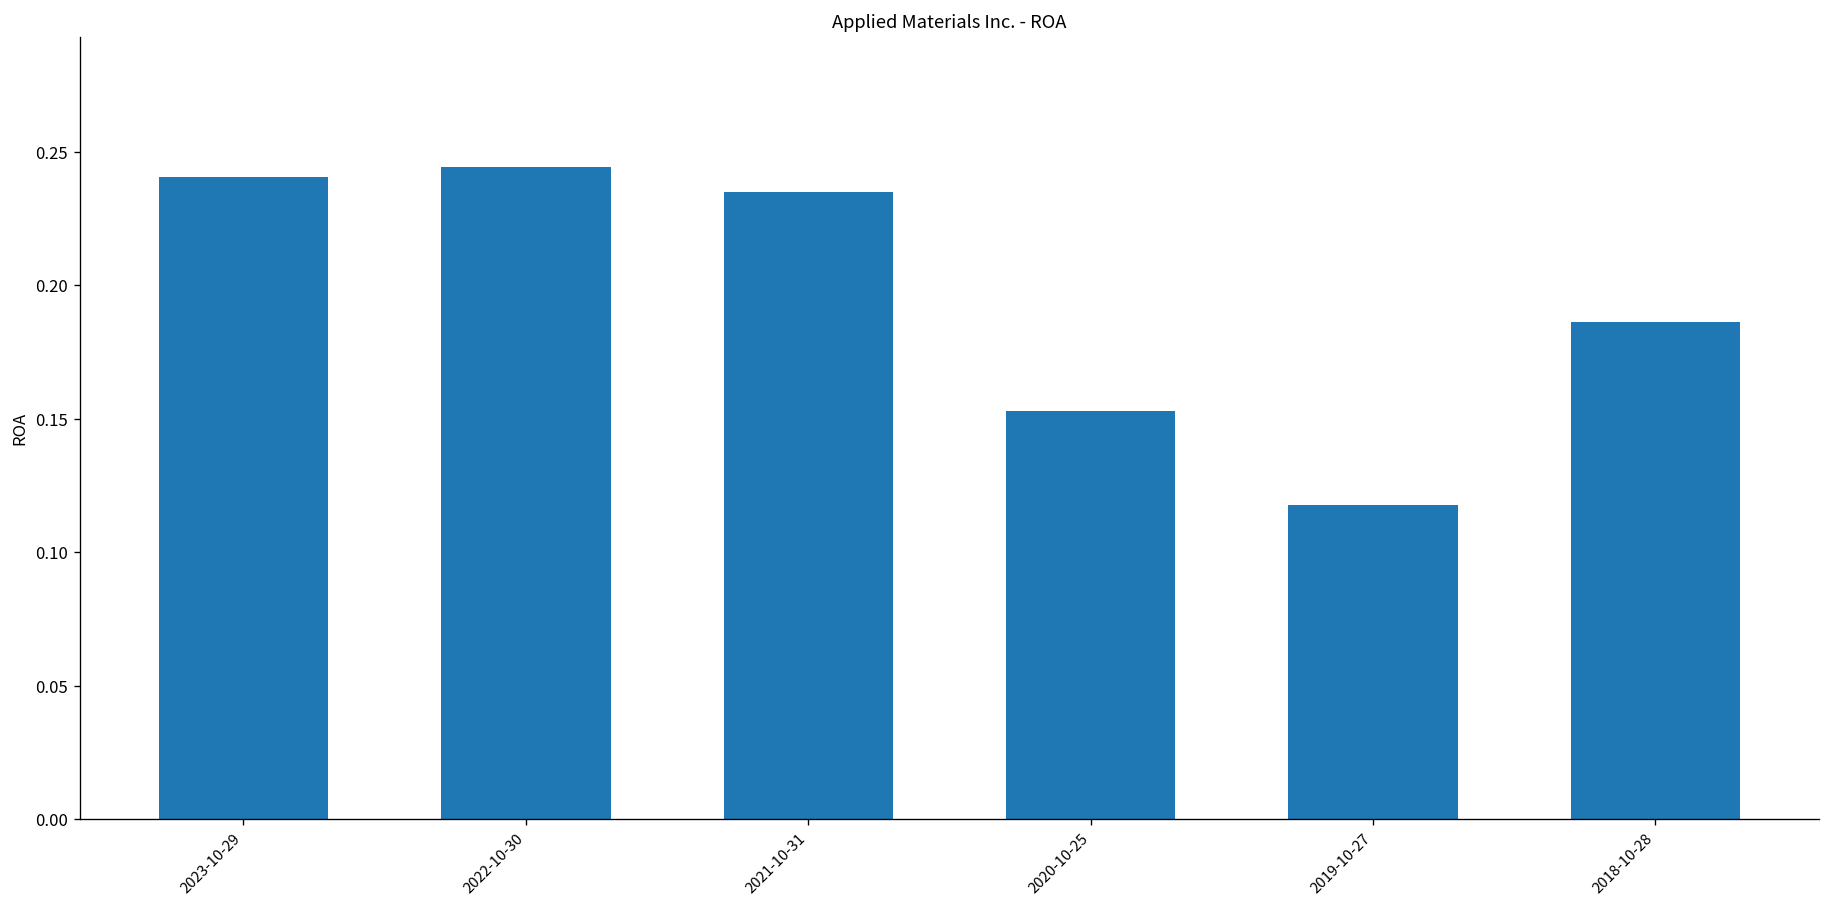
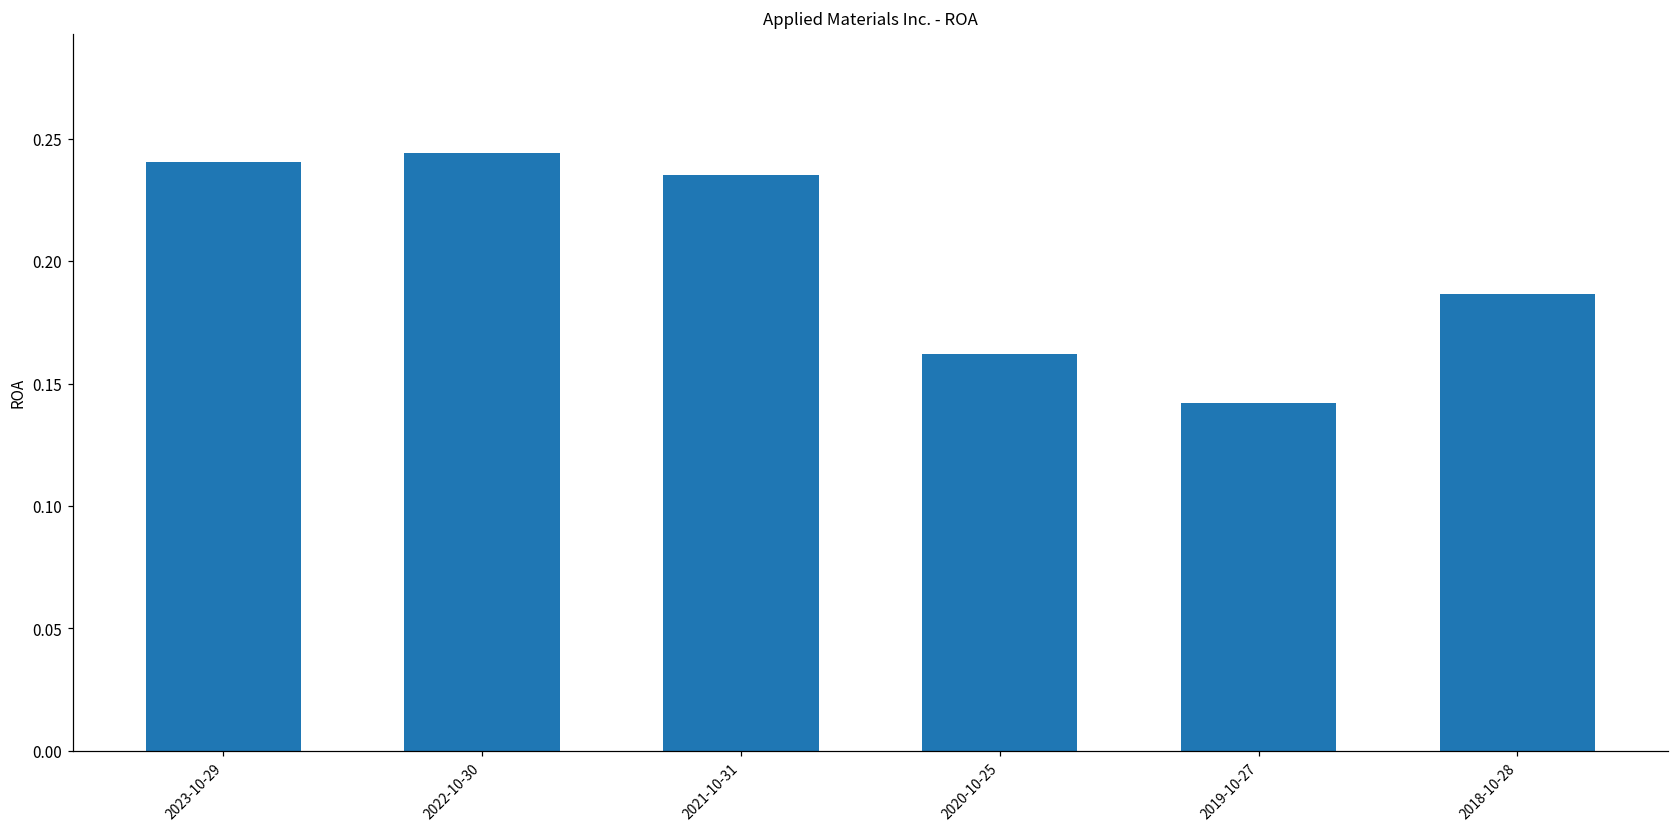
2020-10-25: 0.153 -> 0.162
2019-10-27: 0.118 -> 0.142
